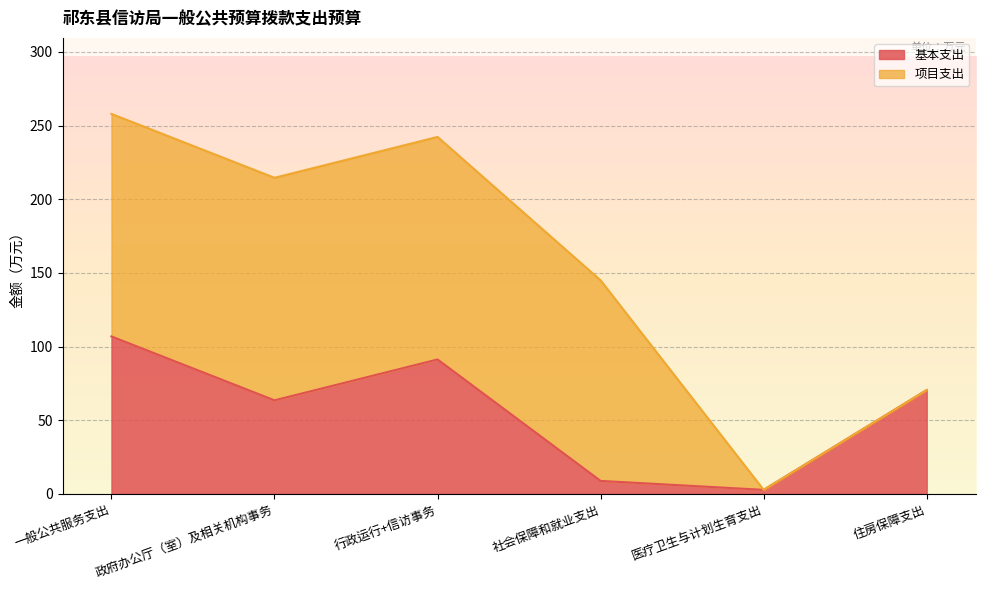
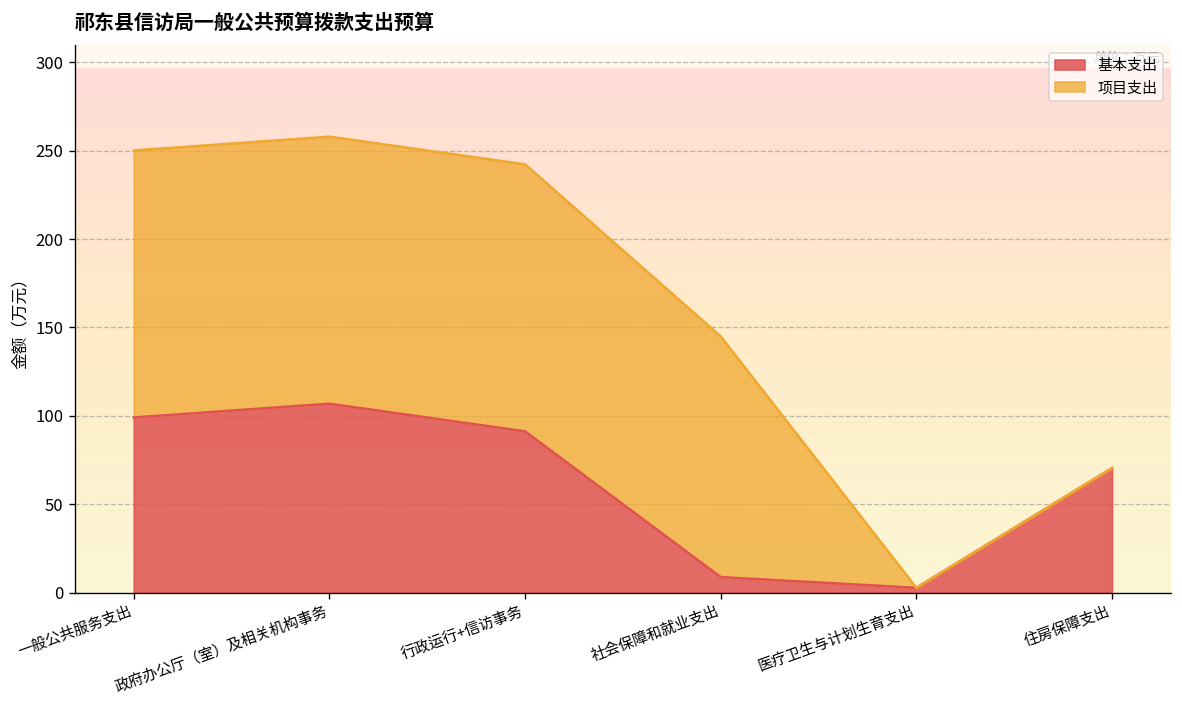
基本支出, 一般公共服务支出: 107 -> 99
基本支出, 政府办公厅（室）及相关机构事务: 64 -> 107
